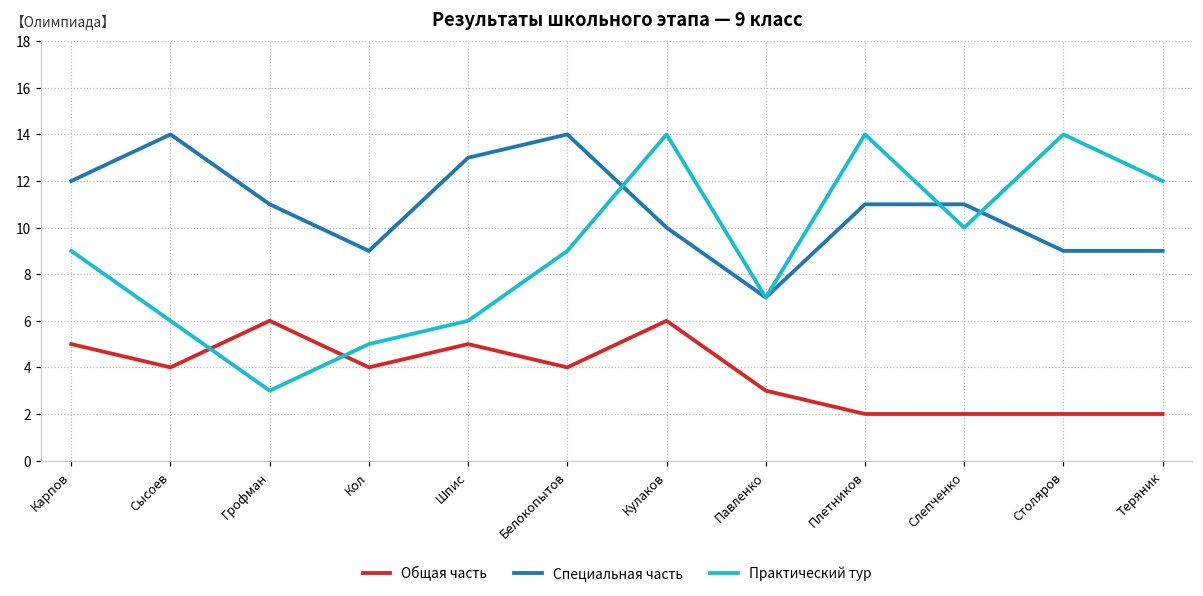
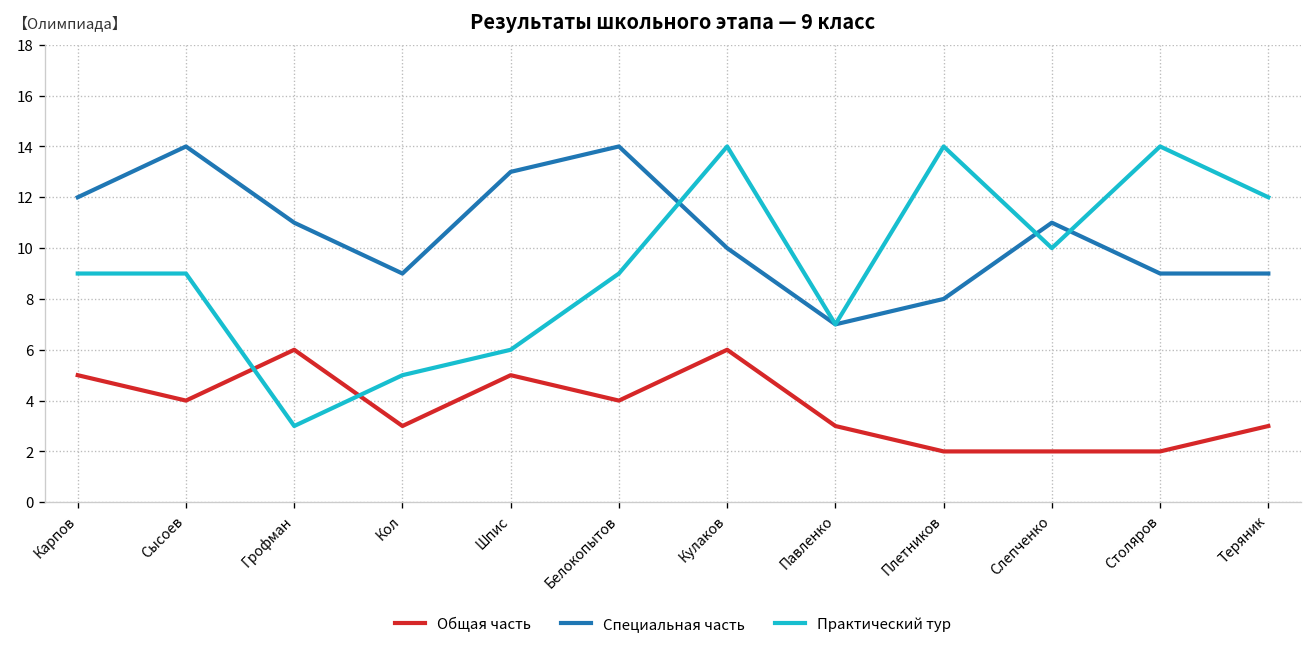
Практический тур, Сысоев: 6 -> 9
Общая часть, Кол: 4 -> 3
Специальная часть, Плетников: 11 -> 8
Общая часть, Теряник: 2 -> 3
